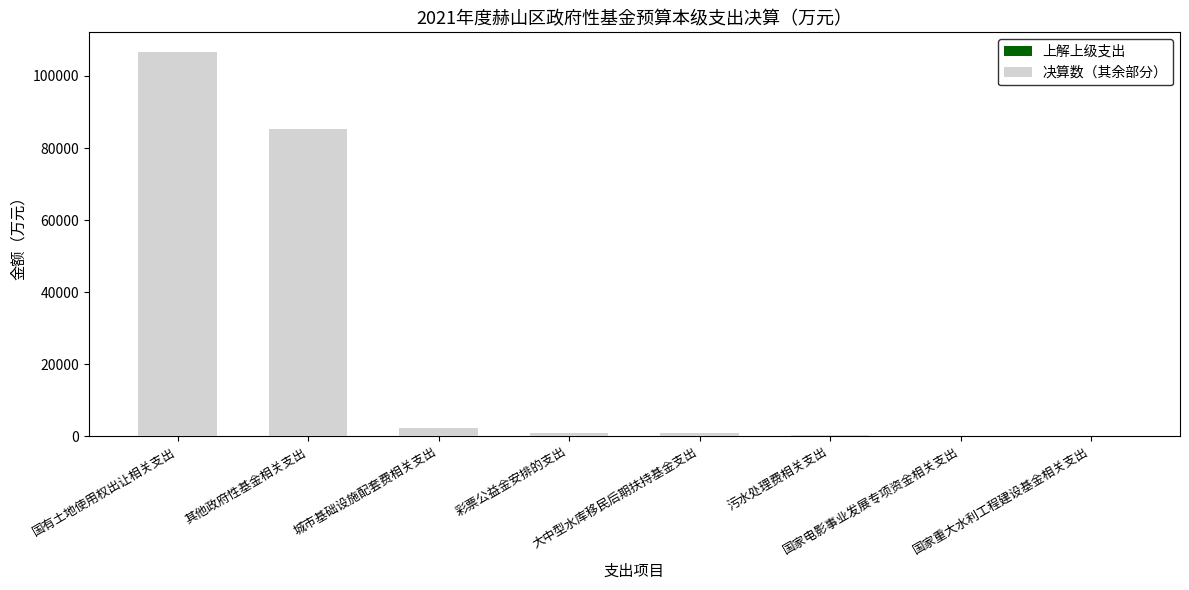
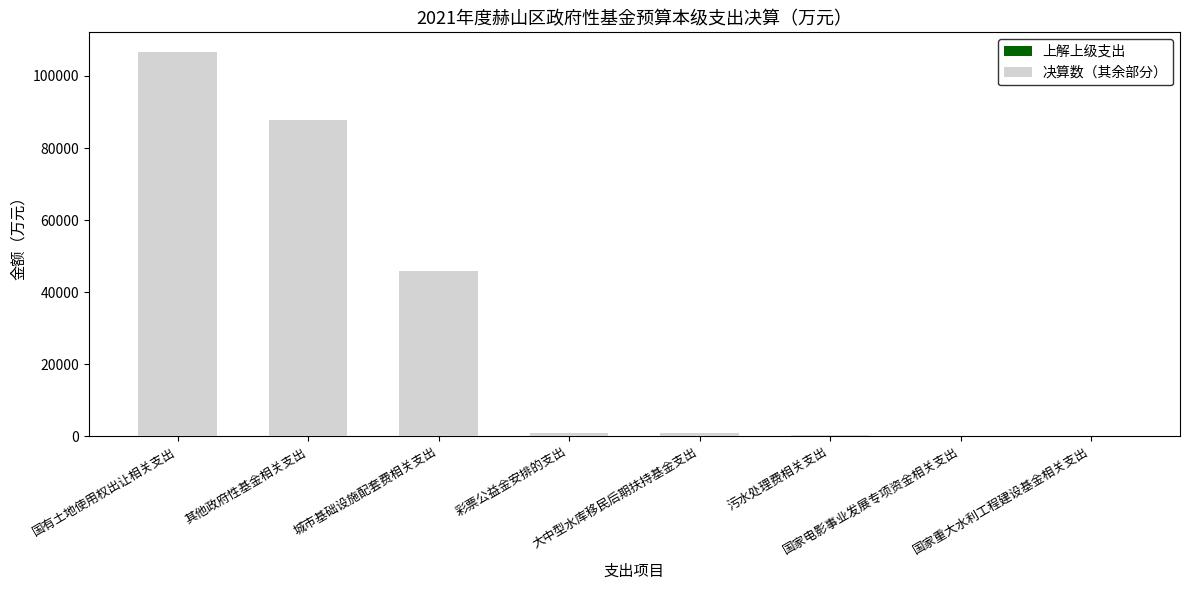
决算数（其余部分）, 其他政府性基金相关支出: 85000 -> 88000
决算数（其余部分）, 城市基础设施配套费相关支出: 2000 -> 46000
